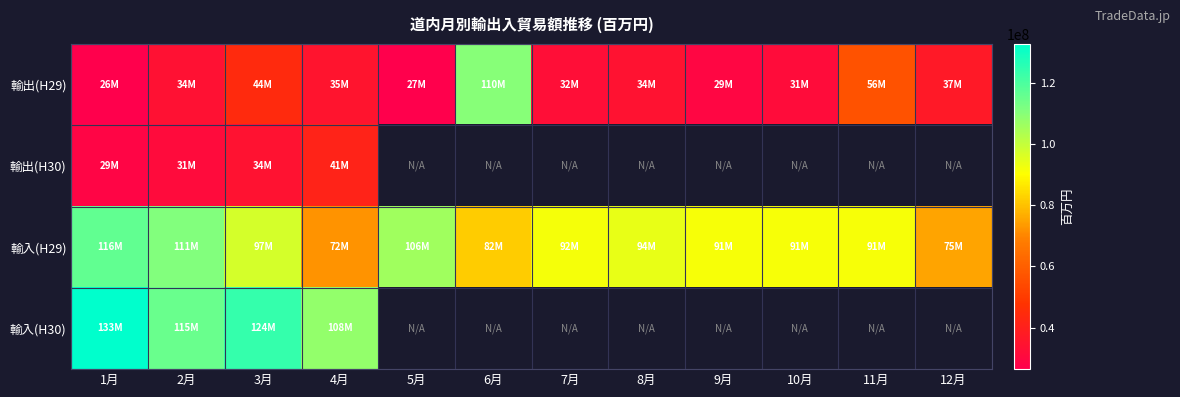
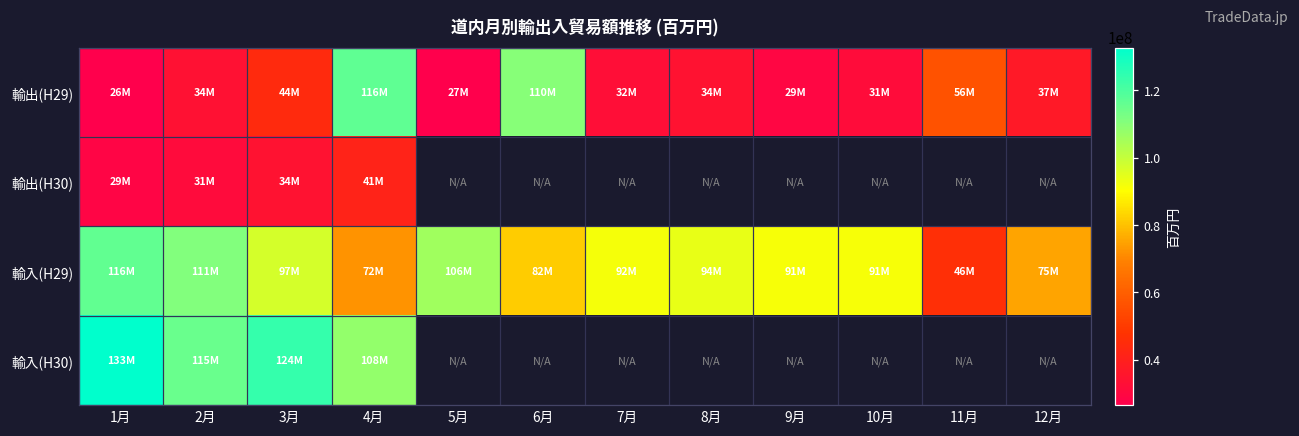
輸出(H29), 4月: 35M -> 116M
輸入(H29), 11月: 91M -> 46M
